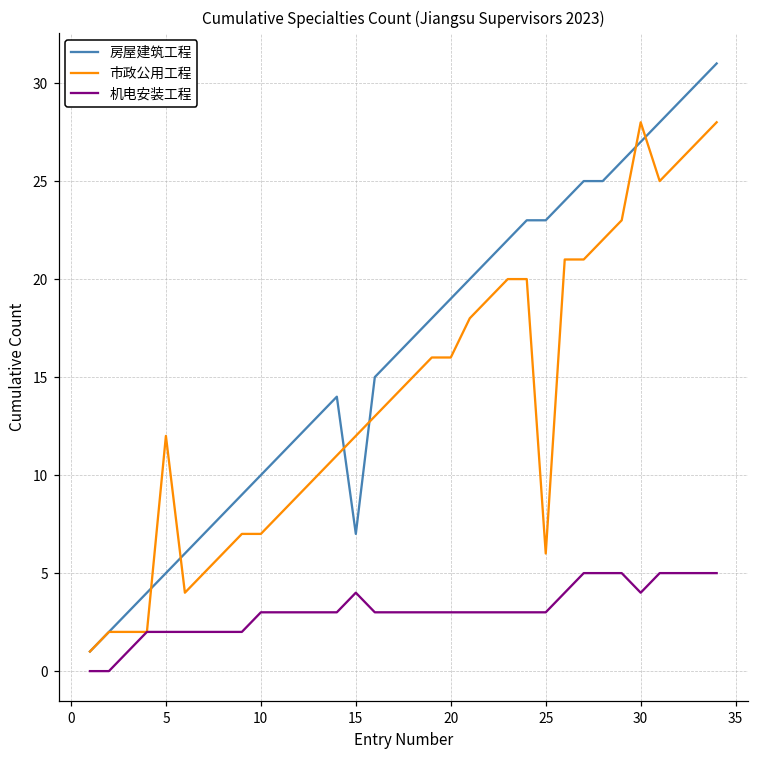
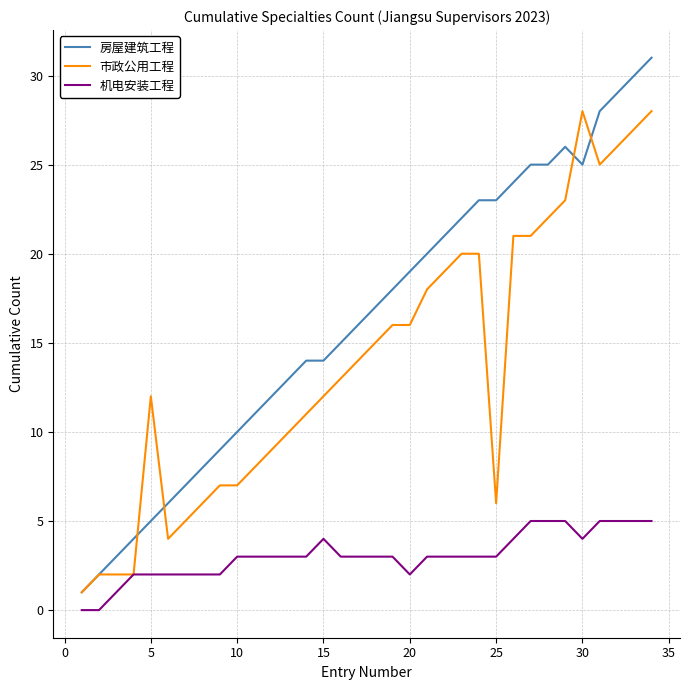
房屋建筑工程, 15: 7 -> 14
机电安装工程, 20: 3 -> 2
房屋建筑工程, 30: 27 -> 25
